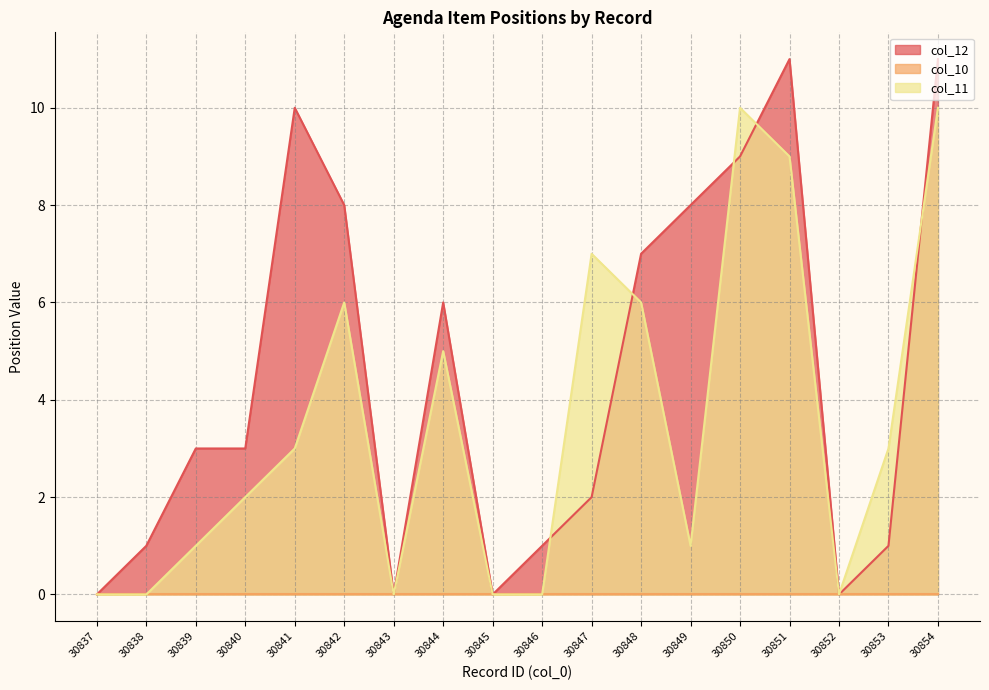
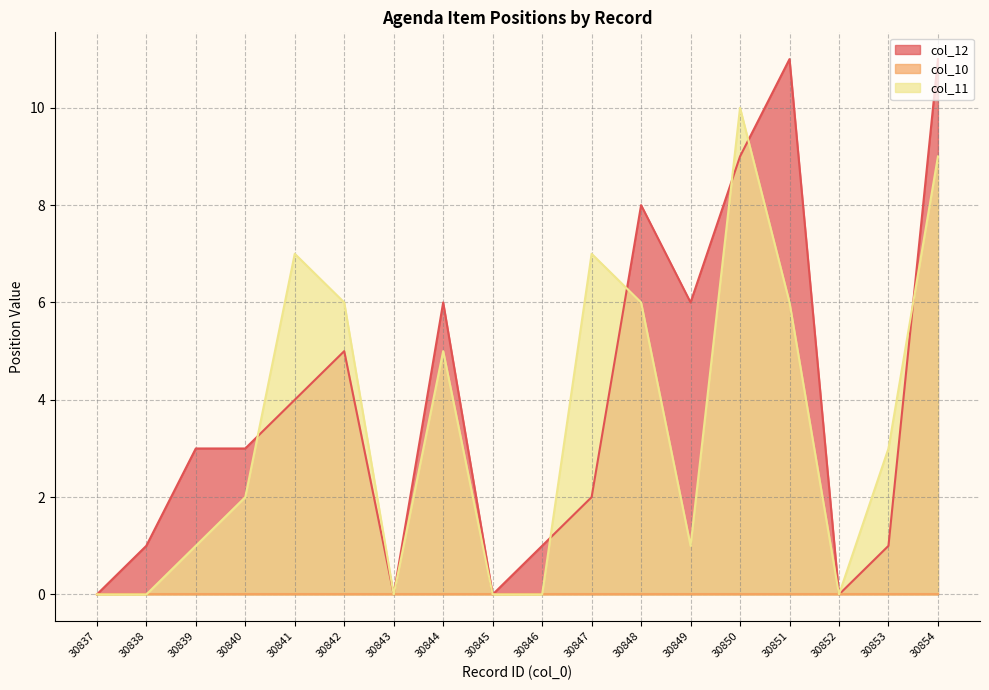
col_12, 30841: 10 -> 4
col_11, 30841: 3 -> 7
col_12, 30842: 8 -> 5
col_12, 30848: 7 -> 8
col_12, 30849: 8 -> 6
col_11, 30851: 9 -> 6
col_11, 30854: 10 -> 9
